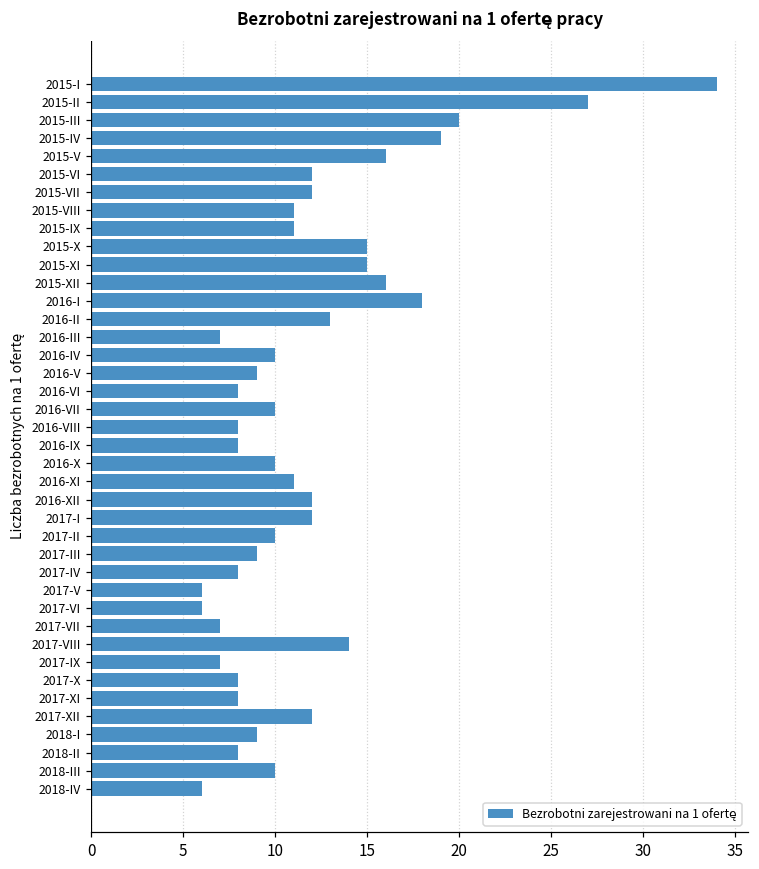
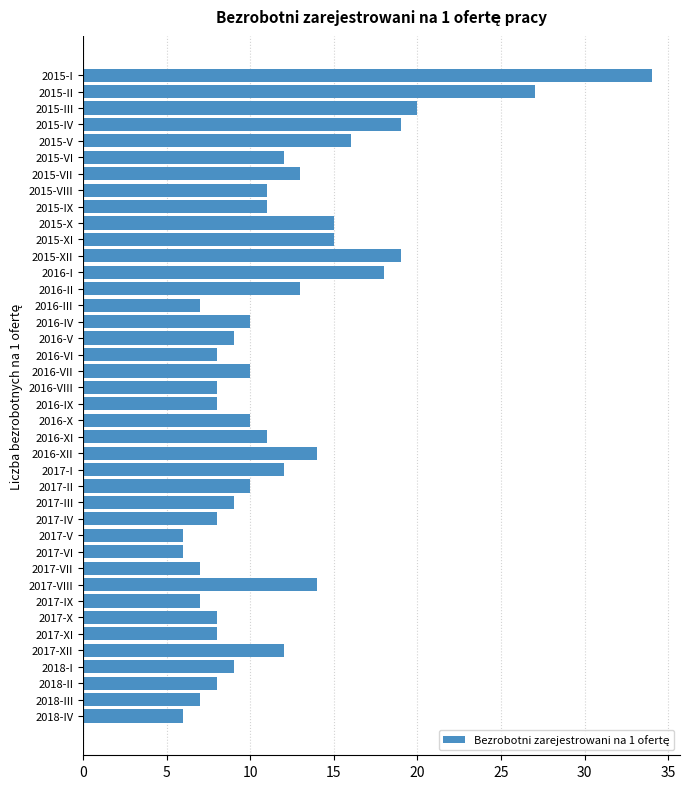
2015-VII: 12 -> 13
2015-XII: 16 -> 19
2016-XII: 12 -> 14
2018-III: 10 -> 7
